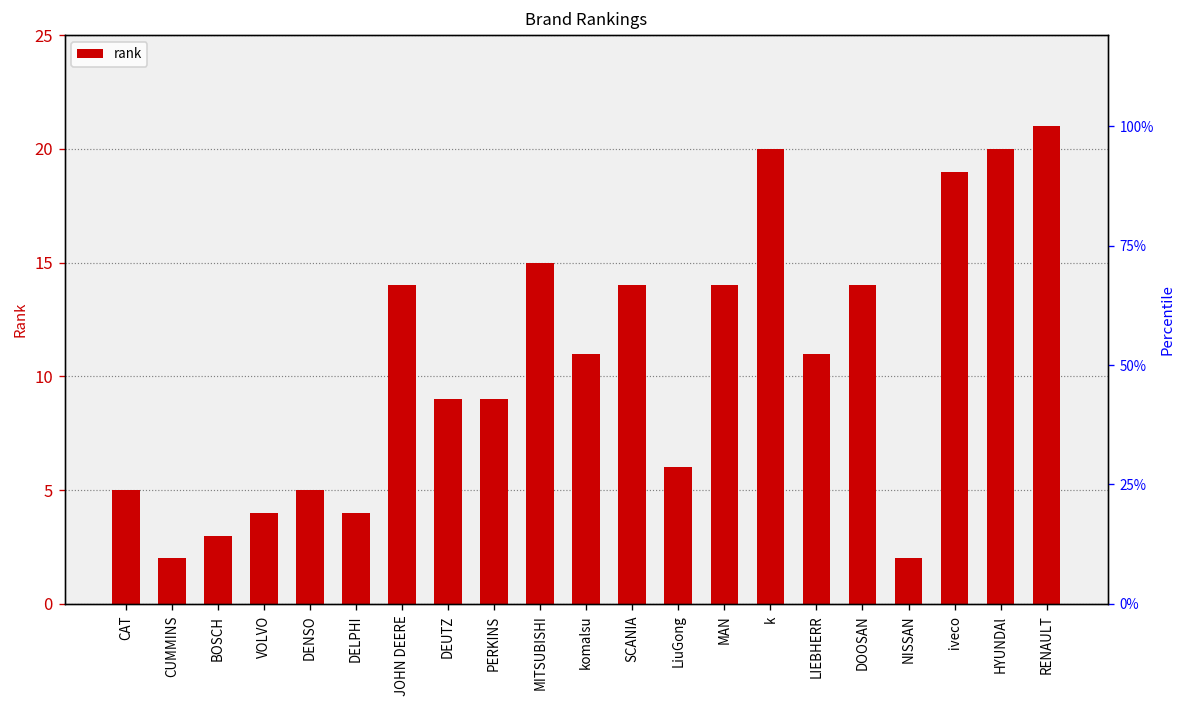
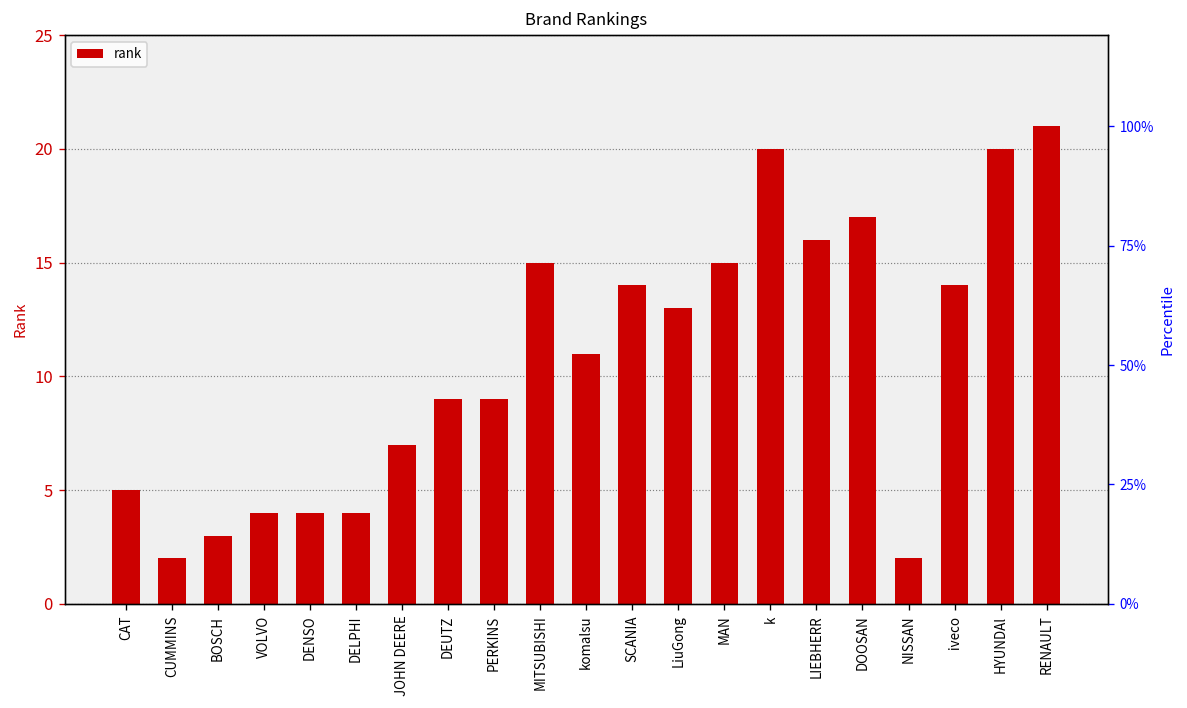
DENSO: 5 -> 4
JOHN DEERE: 14 -> 7
LiuGong: 6 -> 13
MAN: 14 -> 15
LIEBHERR: 11 -> 16
DOOSAN: 14 -> 17
iveco: 19 -> 14
